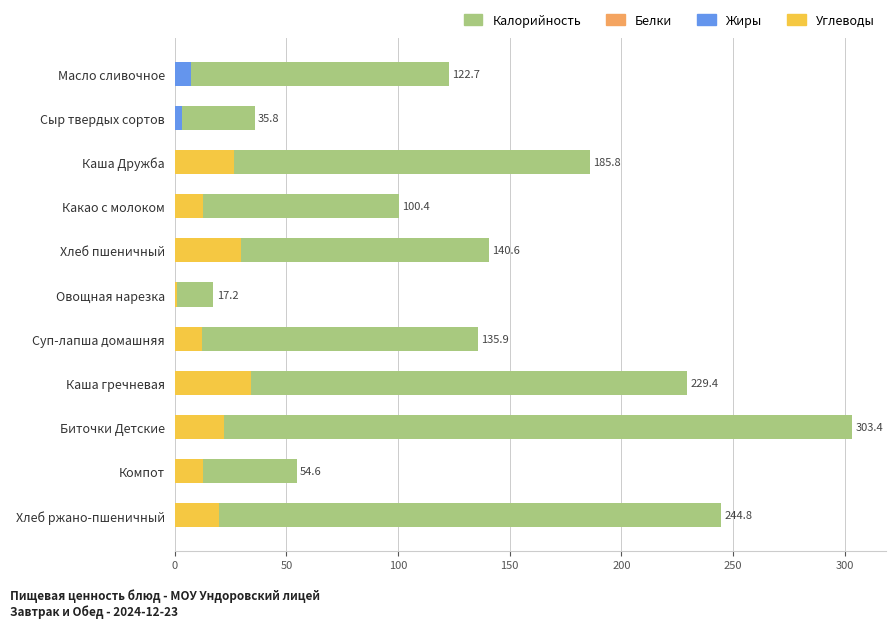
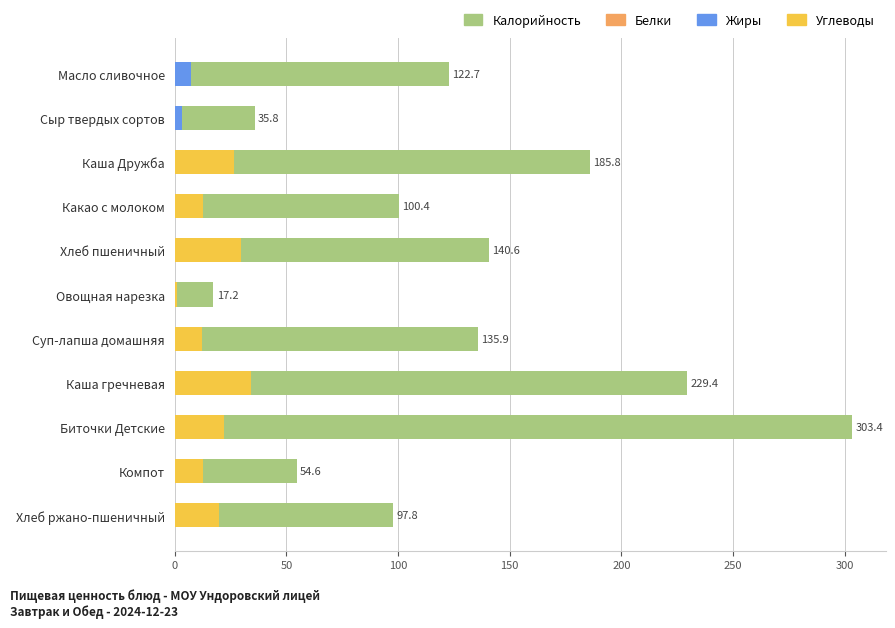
Калорийность, Хлеб ржано-пшеничный: 244.8 -> 97.8
